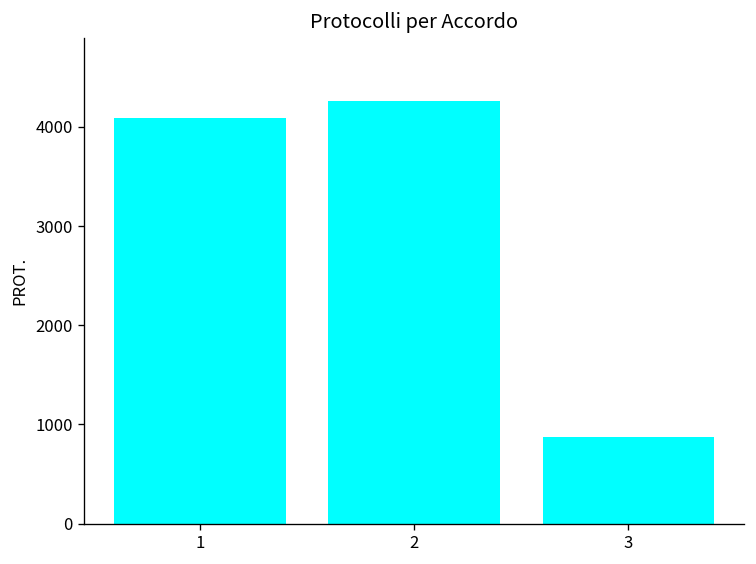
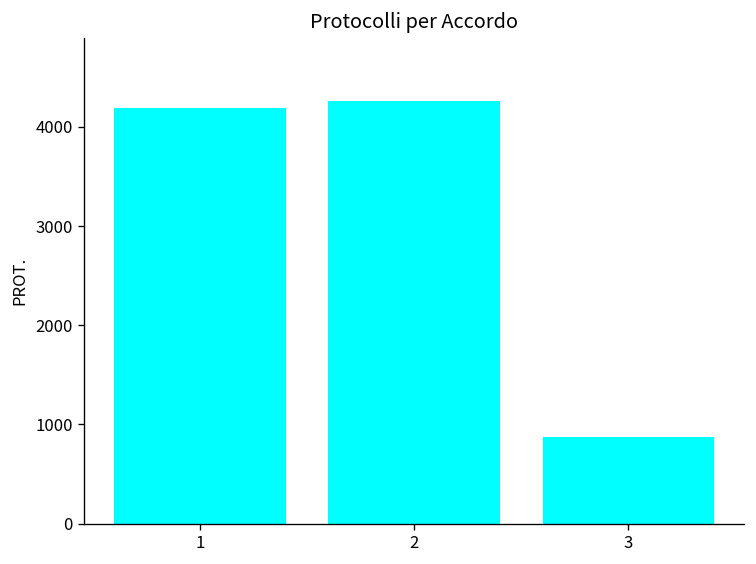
1: 4100 -> 4200
